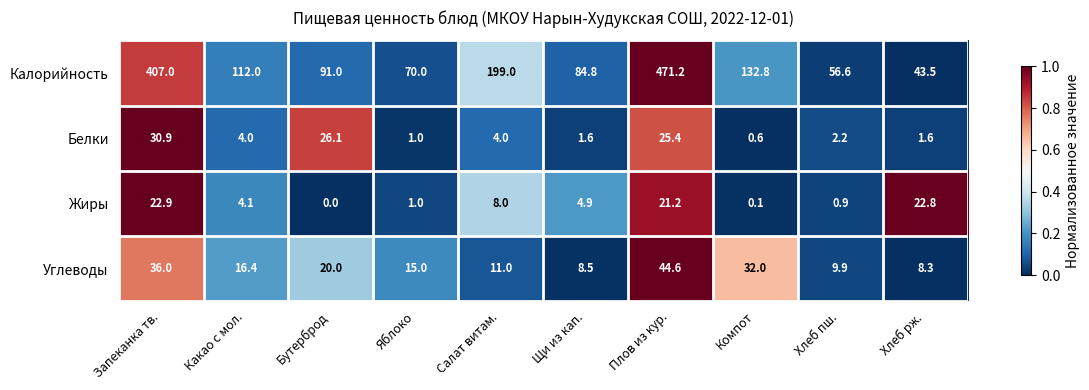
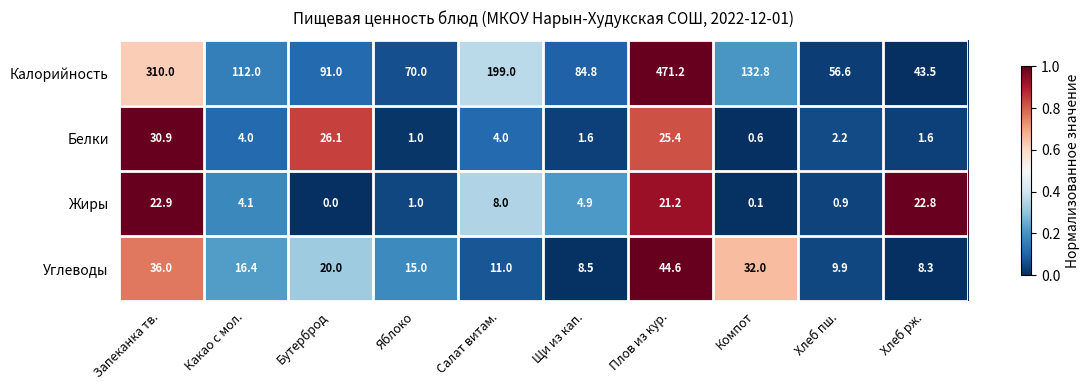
Калорийность, Запеканка тв.: 407.0 -> 310.0
